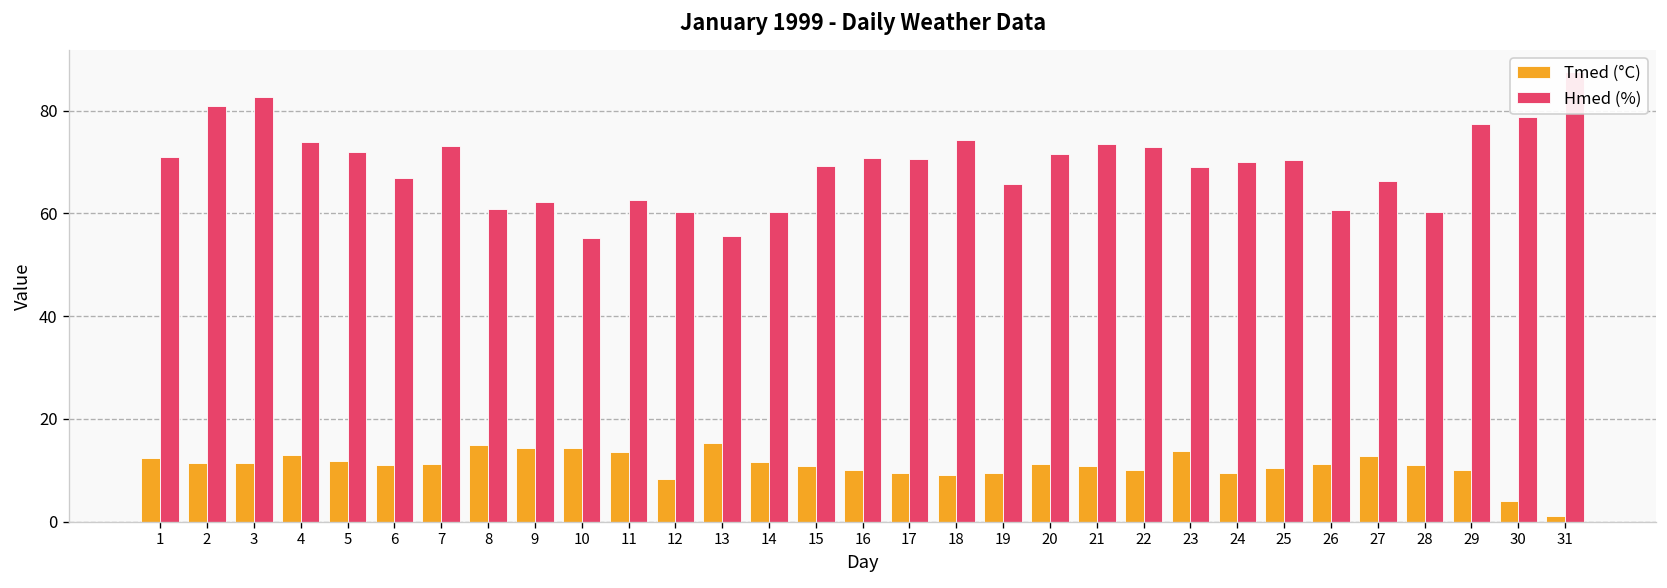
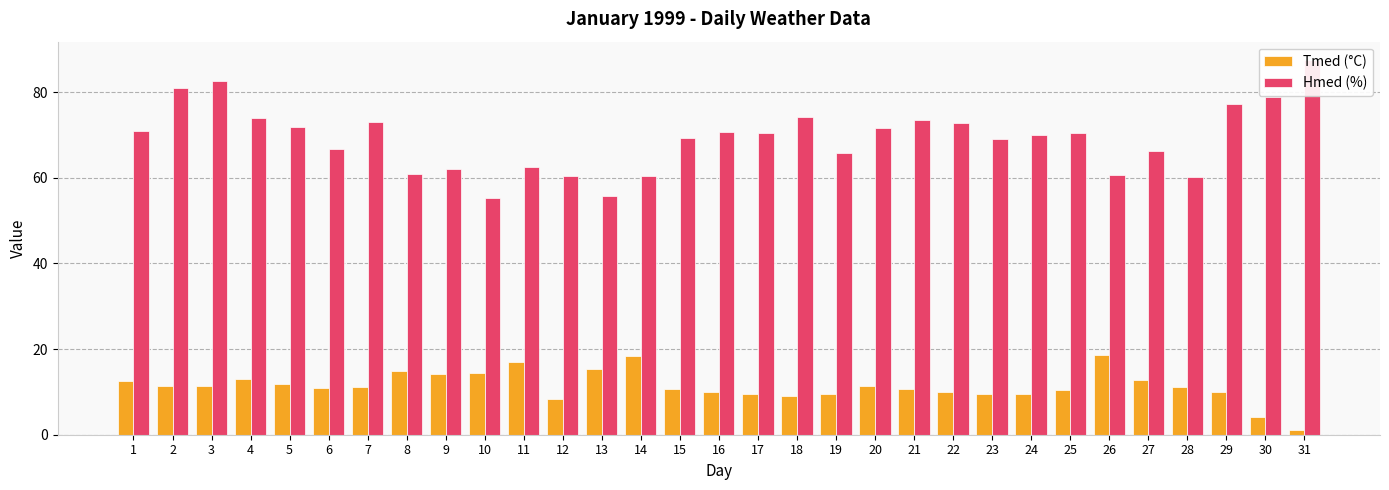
Tmed (°C), 11: 13 -> 17
Tmed (°C), 14: 12 -> 18
Tmed (°C), 23: 14 -> 9
Tmed (°C), 26: 11 -> 19
